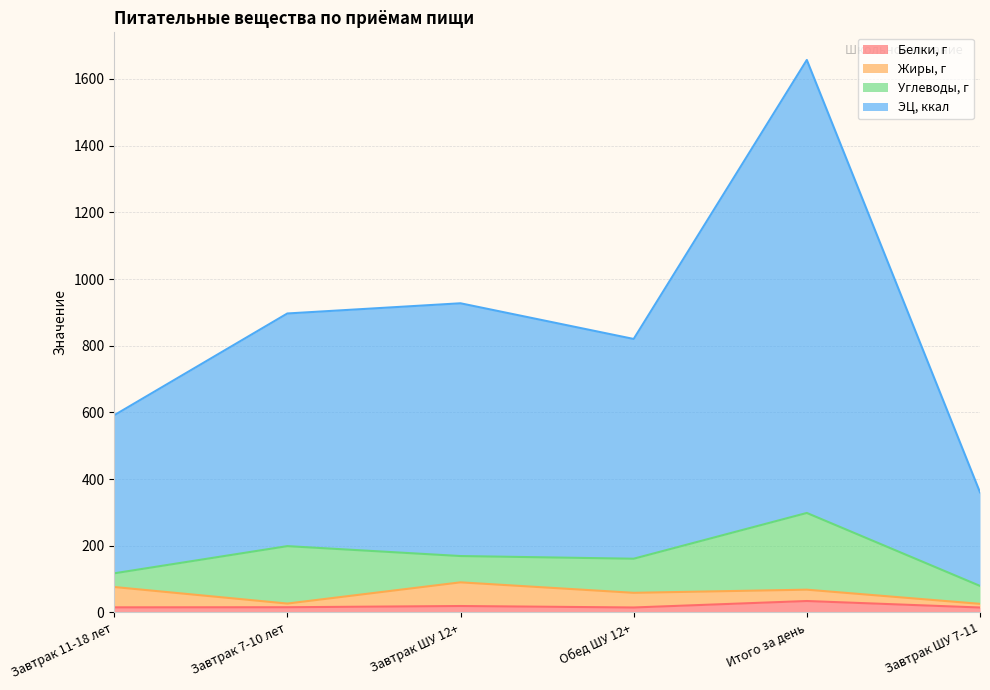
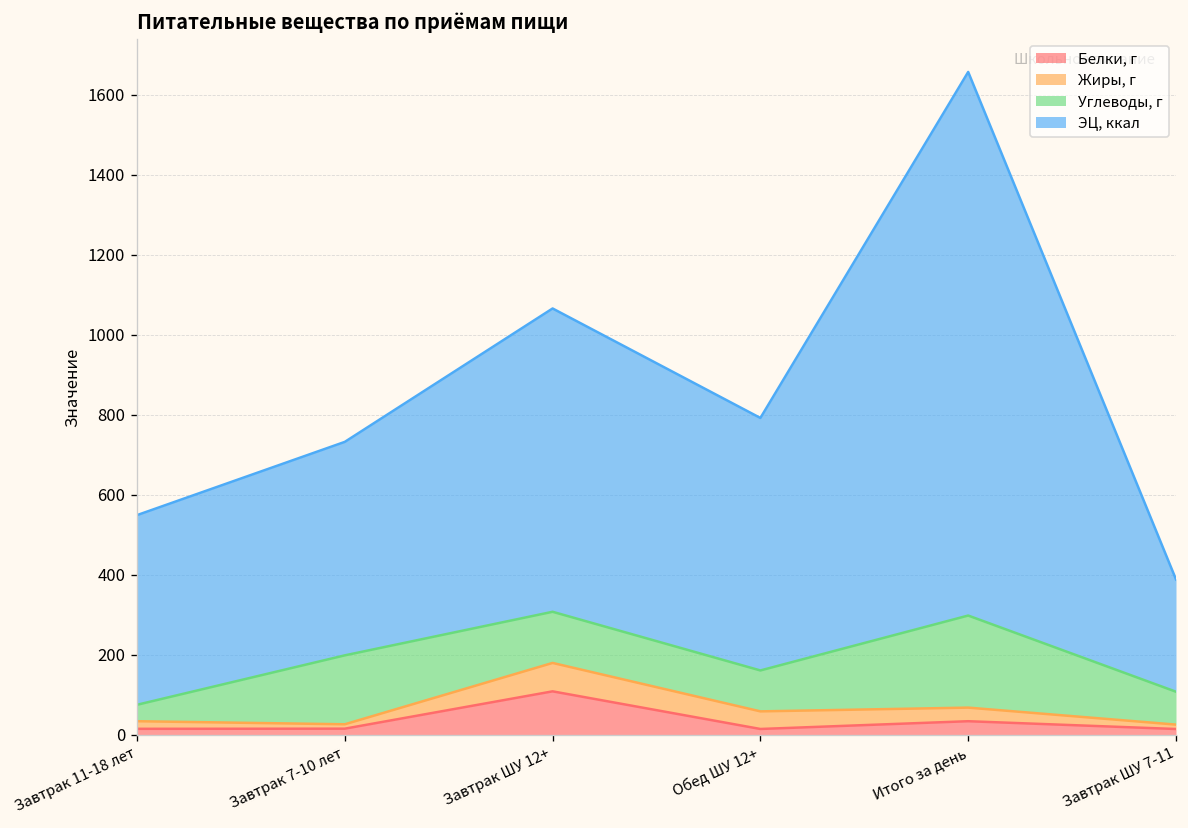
Жиры, г, Завтрак 11-18 лет: 60 -> 20
ЭЦ, ккал, Завтрак 7-10 лет: 700 -> 530
Белки, г, Завтрак ШУ 12+: 20 -> 110
Углеводы, г, Завтрак ШУ 12+: 80 -> 130
ЭЦ, ккал, Обед ШУ 12+: 660 -> 630
Углеводы, г, Завтрак ШУ 7-11: 50 -> 80
